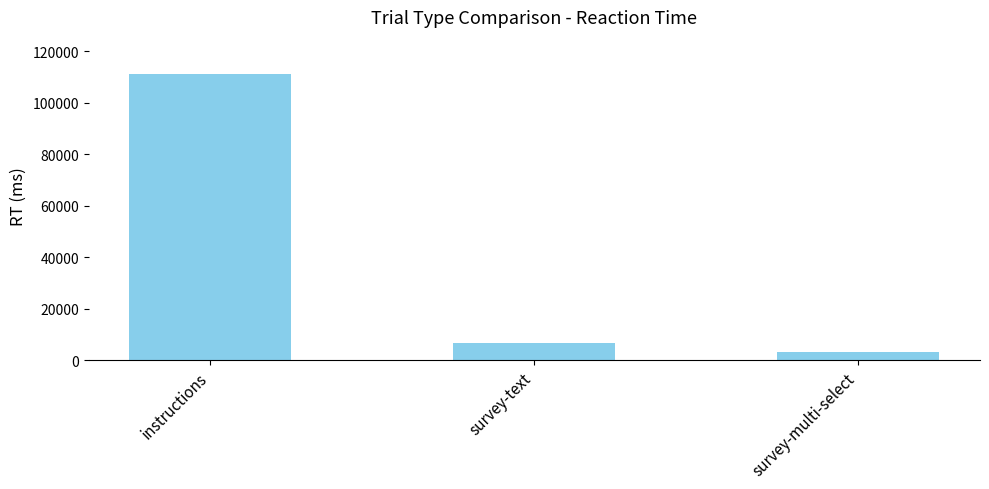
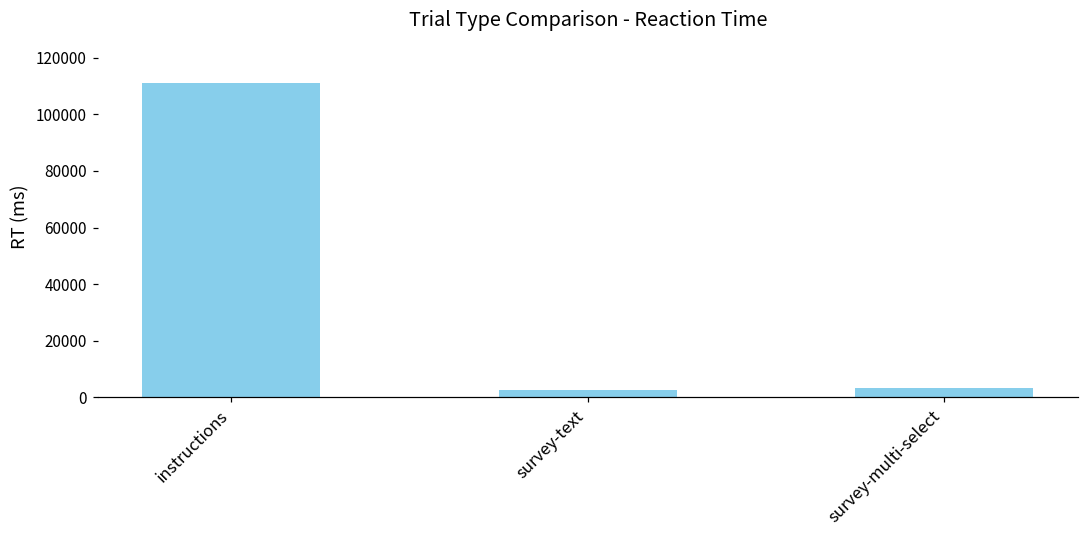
survey-text: 7000 -> 2000
